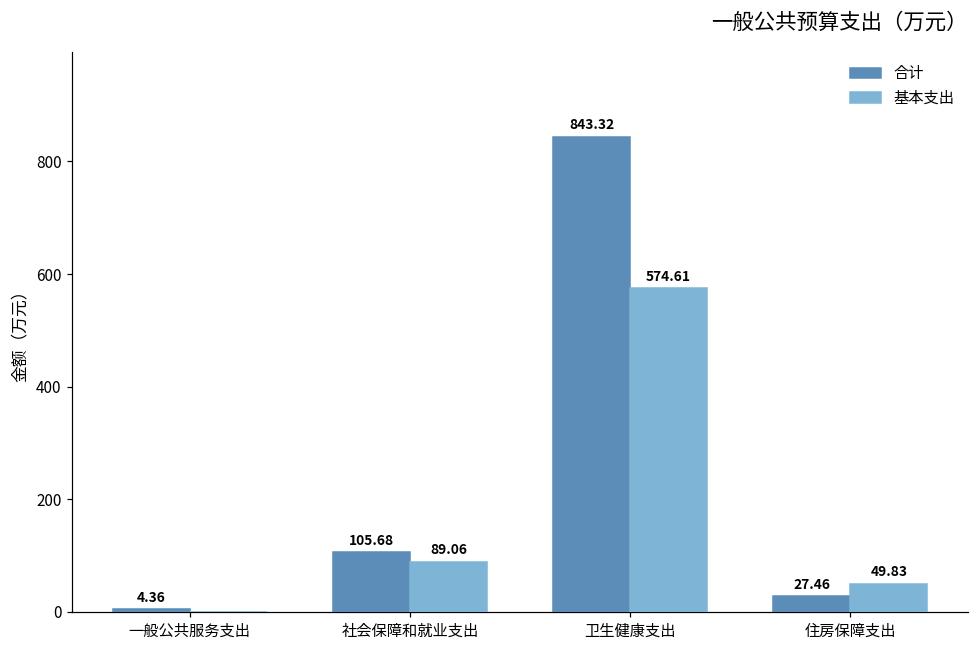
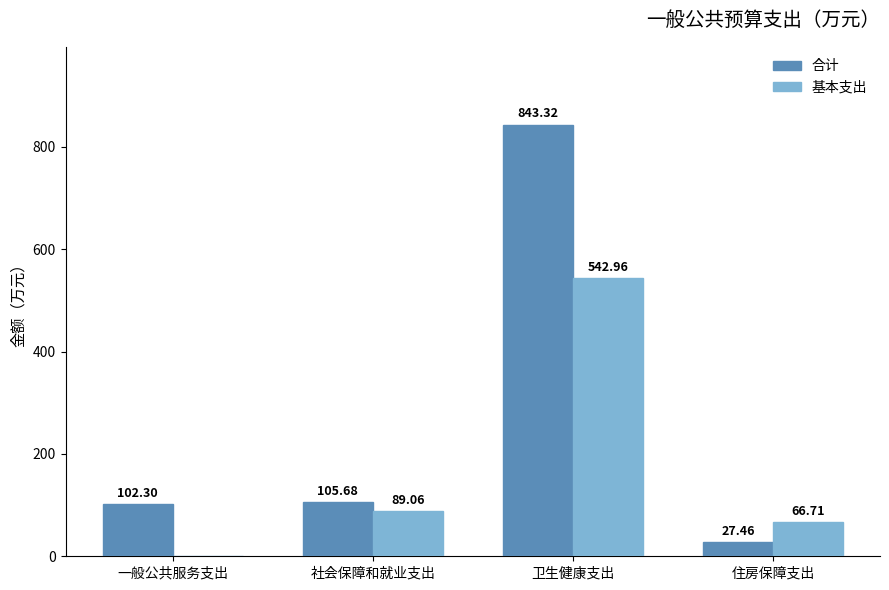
合计, 一般公共服务支出: 4.36 -> 102.30
基本支出, 卫生健康支出: 574.61 -> 542.96
基本支出, 住房保障支出: 49.83 -> 66.71
